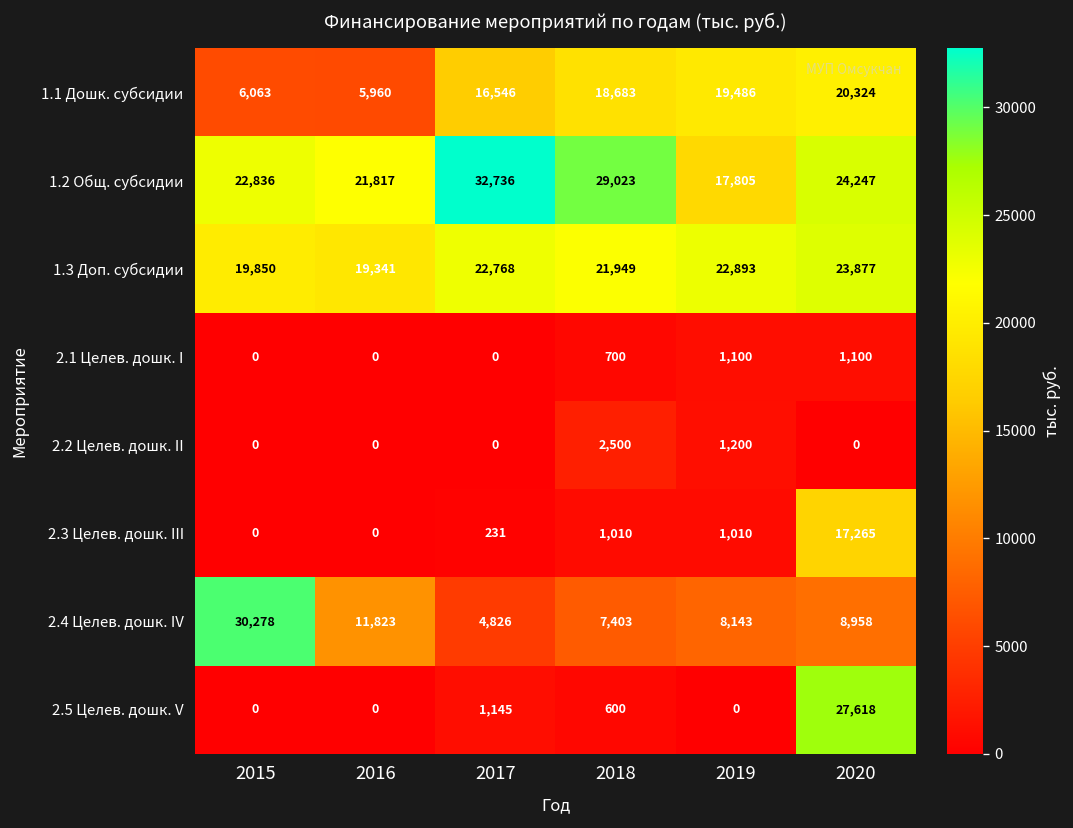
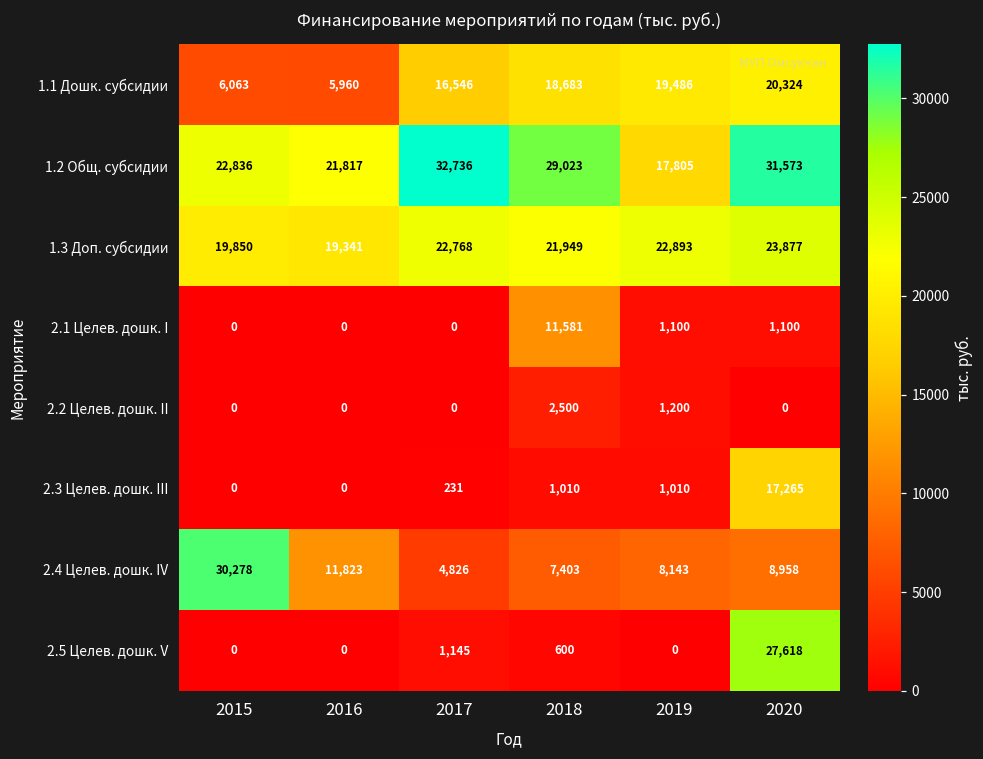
1.2 Общ. субсидии, 2020: 24,247 -> 31,573
2.1 Целев. дошк. I, 2018: 700 -> 11,581
